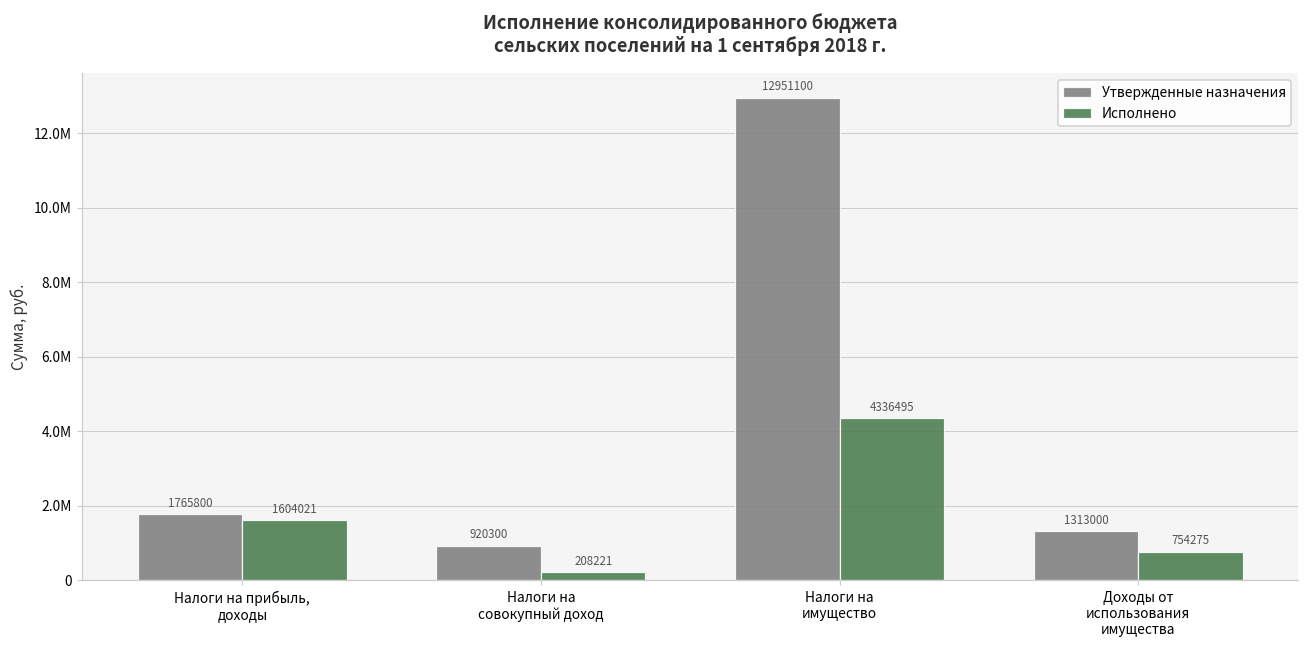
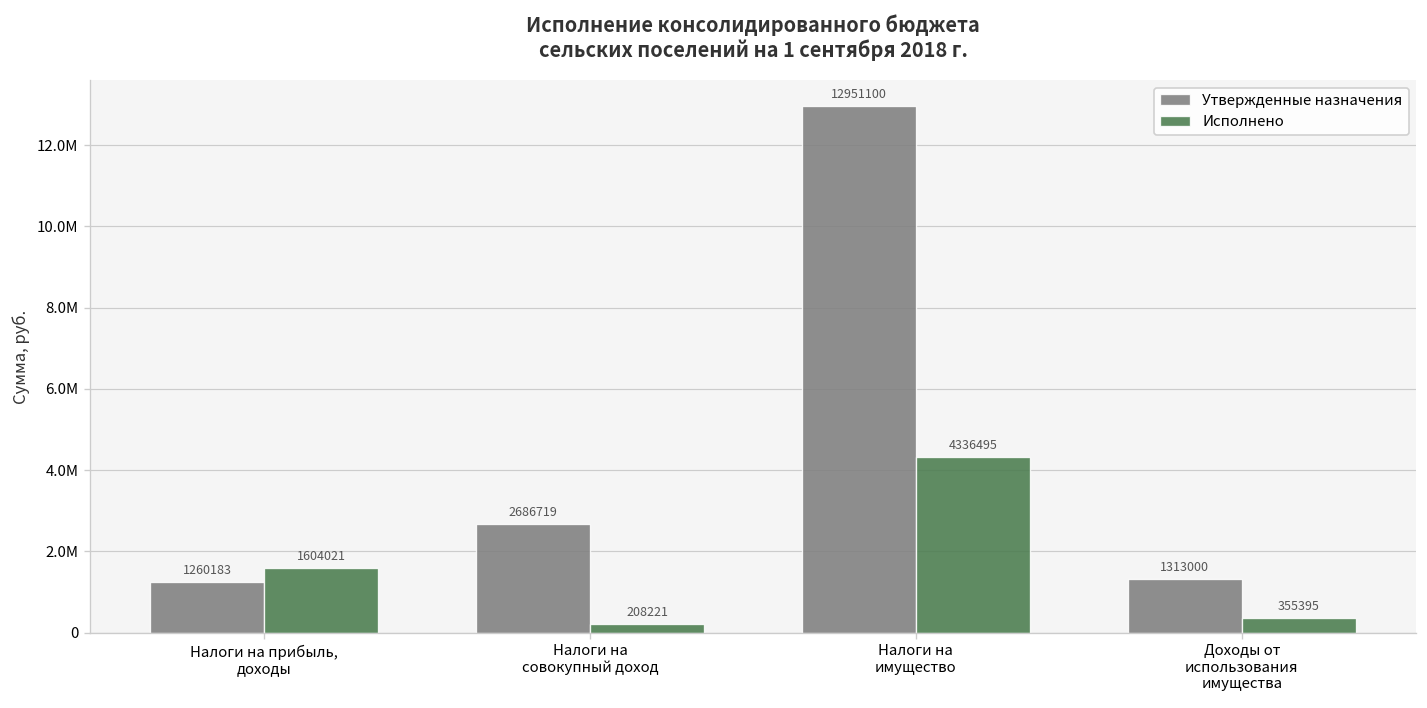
Утвержденные назначения, Налоги на прибыль, доходы: 1765800 -> 1260183
Утвержденные назначения, Налоги на совокупный доход: 920300 -> 2686719
Исполнено, Доходы от использования имущества: 754275 -> 355395
